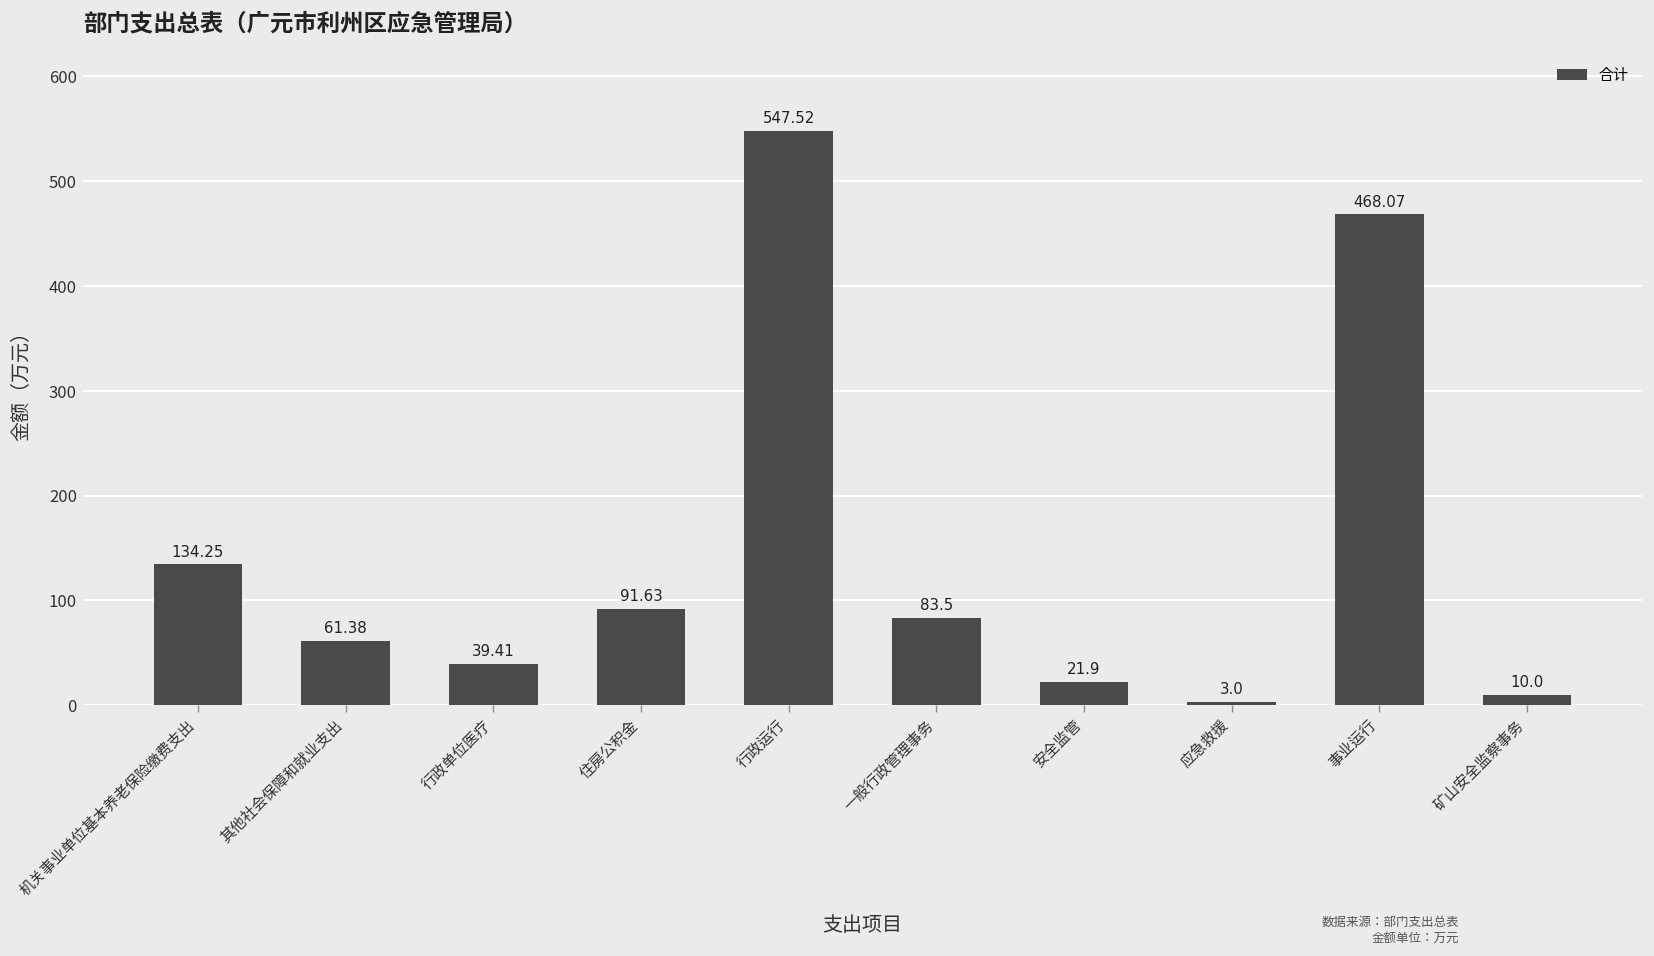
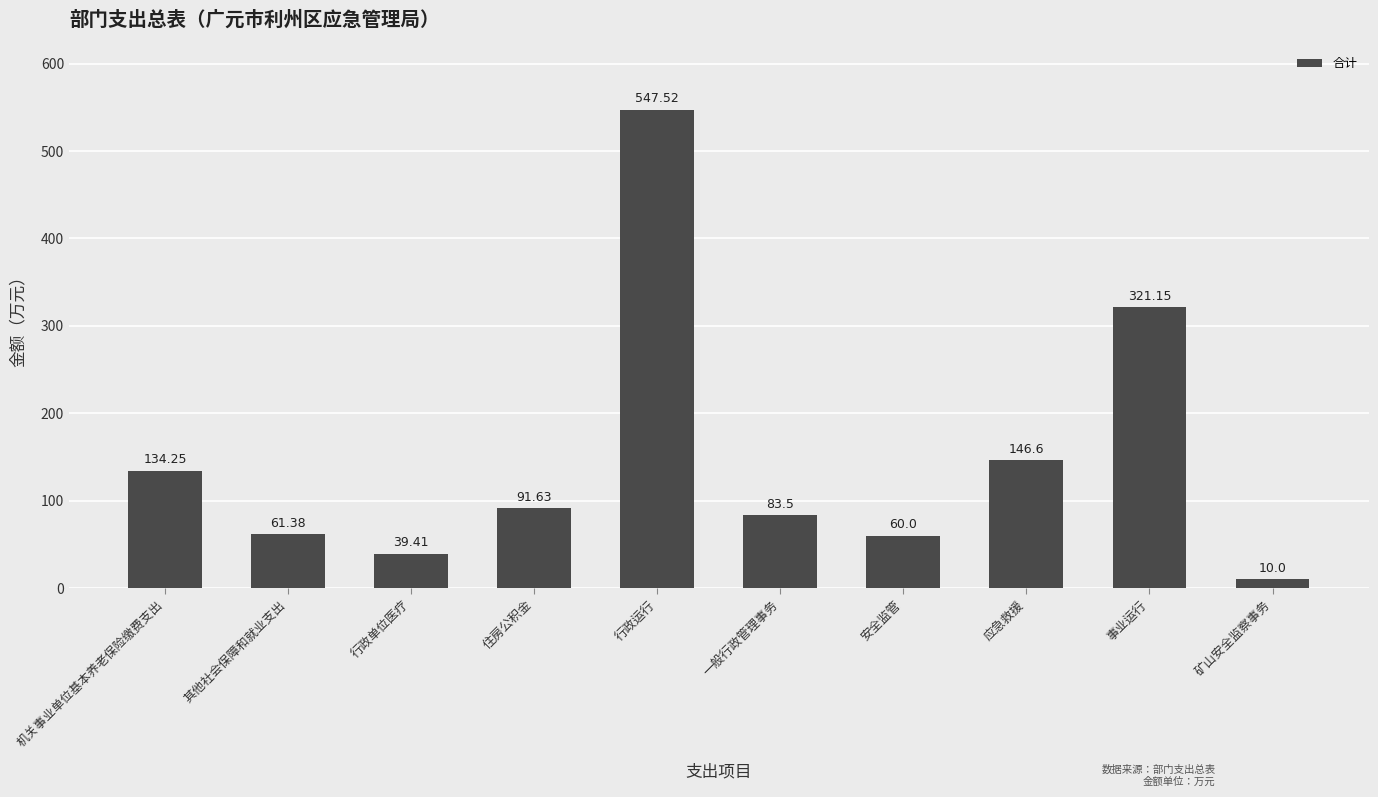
安全监管: 21.9 -> 60.0
应急救援: 3.0 -> 146.6
事业运行: 468.07 -> 321.15
